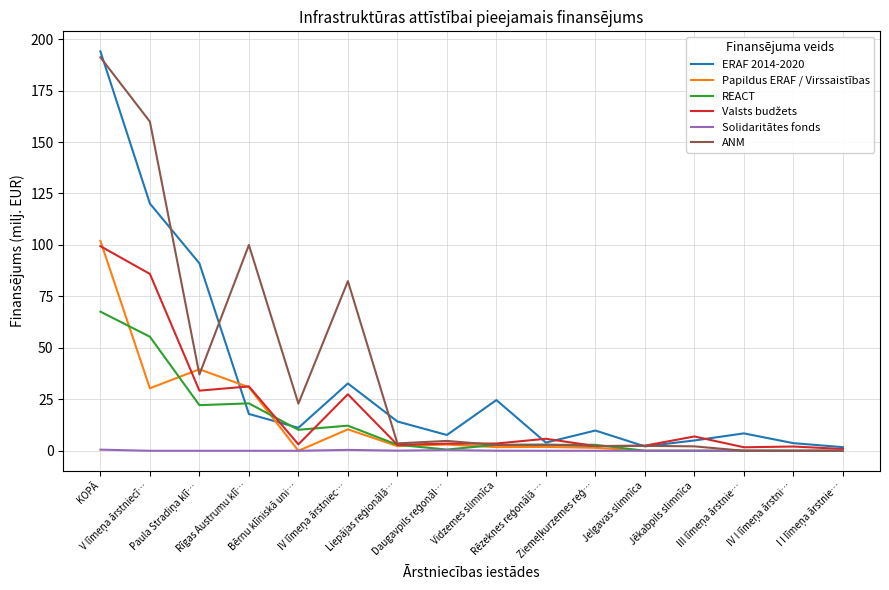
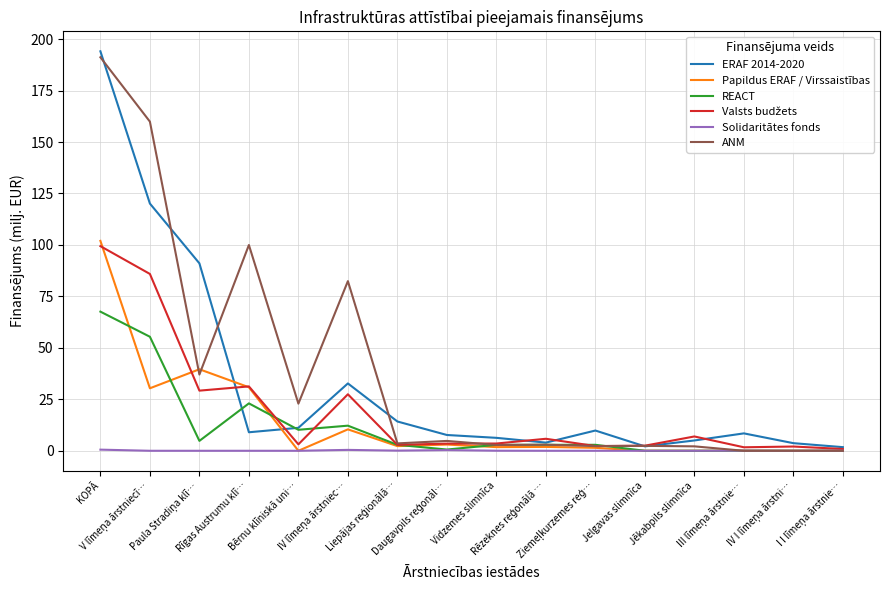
REACT, Paula Stradiņa klī…: 22 -> 5
ERAF 2014-2020, Rīgas Austrumu klī…: 18 -> 9
ERAF 2014-2020, Vidzemes slimnīca: 25 -> 6
